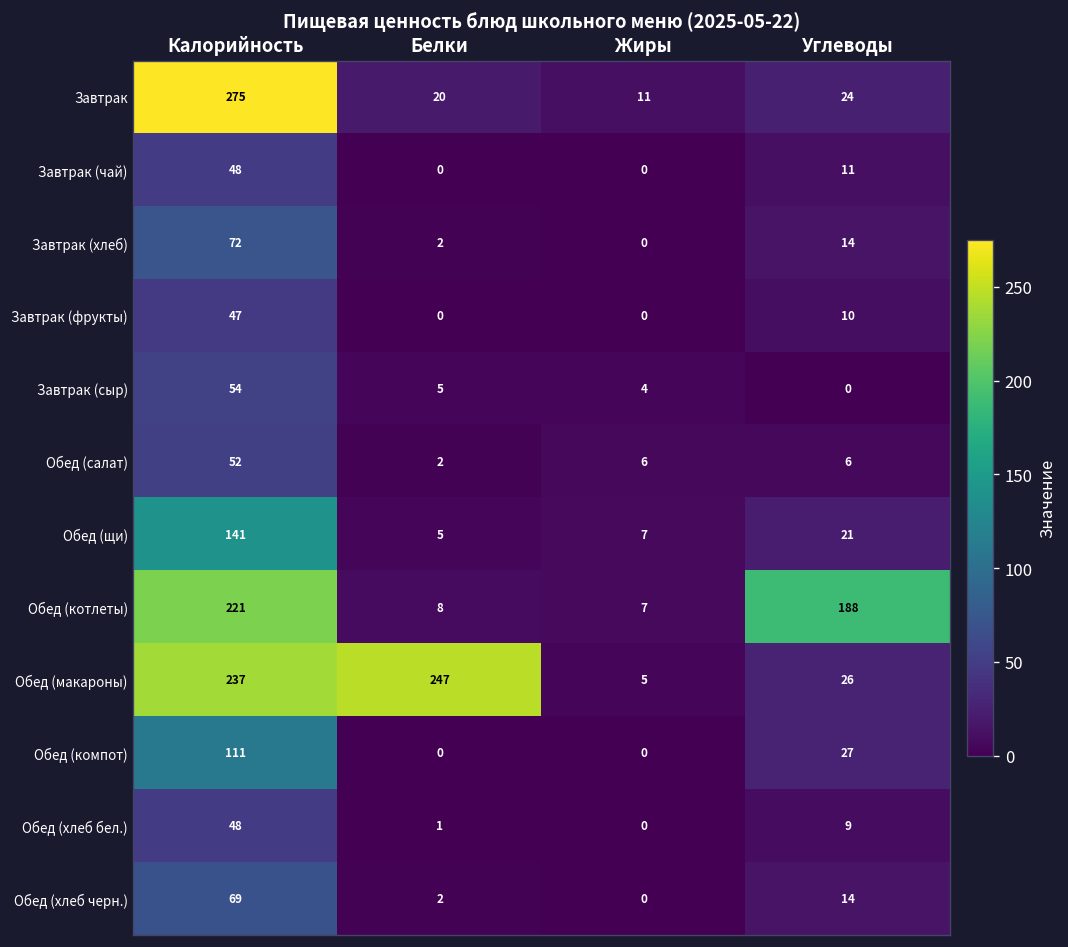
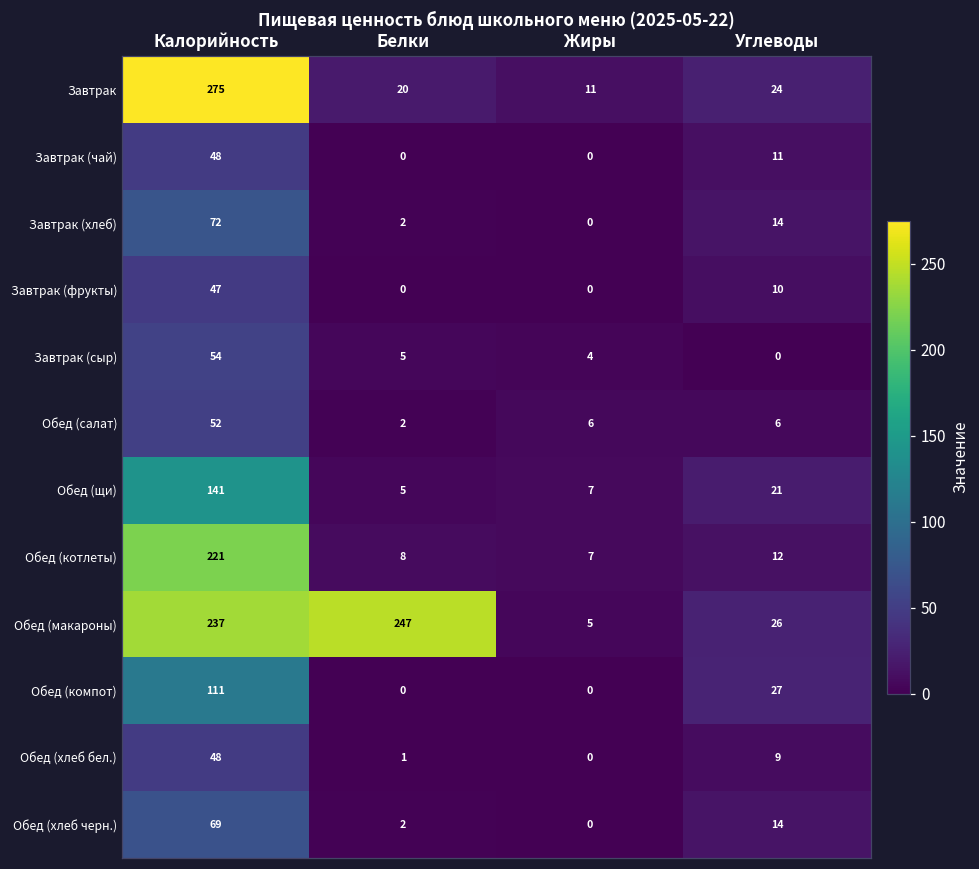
Обед (котлеты), Углеводы: 188 -> 12
